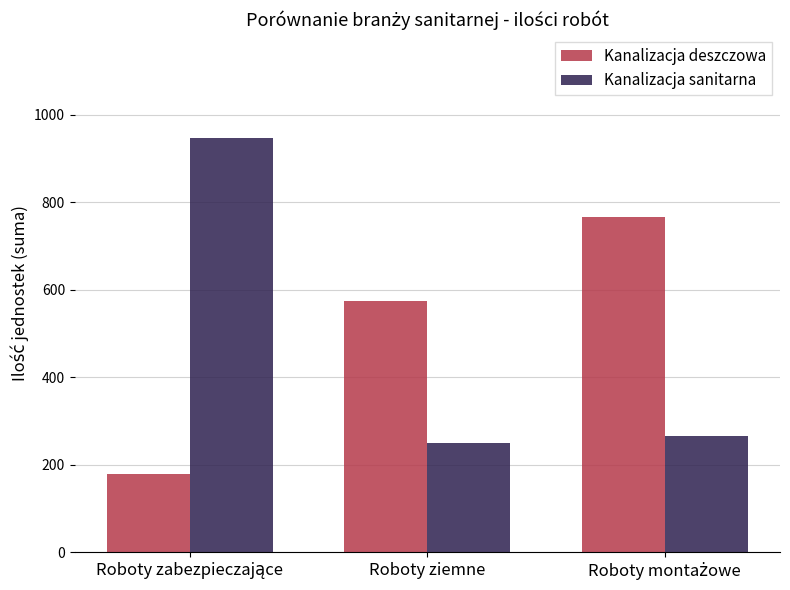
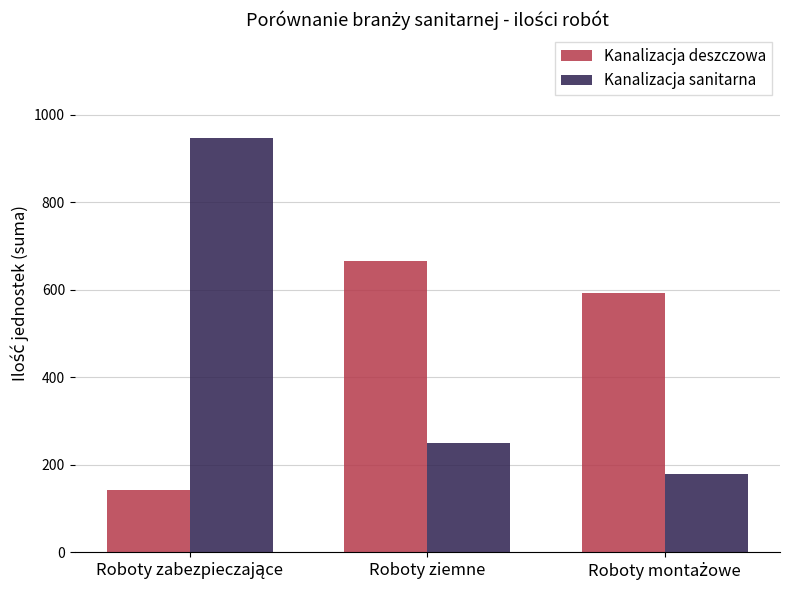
Kanalizacja deszczowa, Roboty zabezpieczające: 180 -> 140
Kanalizacja deszczowa, Roboty ziemne: 570 -> 670
Kanalizacja deszczowa, Roboty montażowe: 770 -> 590
Kanalizacja sanitarna, Roboty montażowe: 270 -> 180
